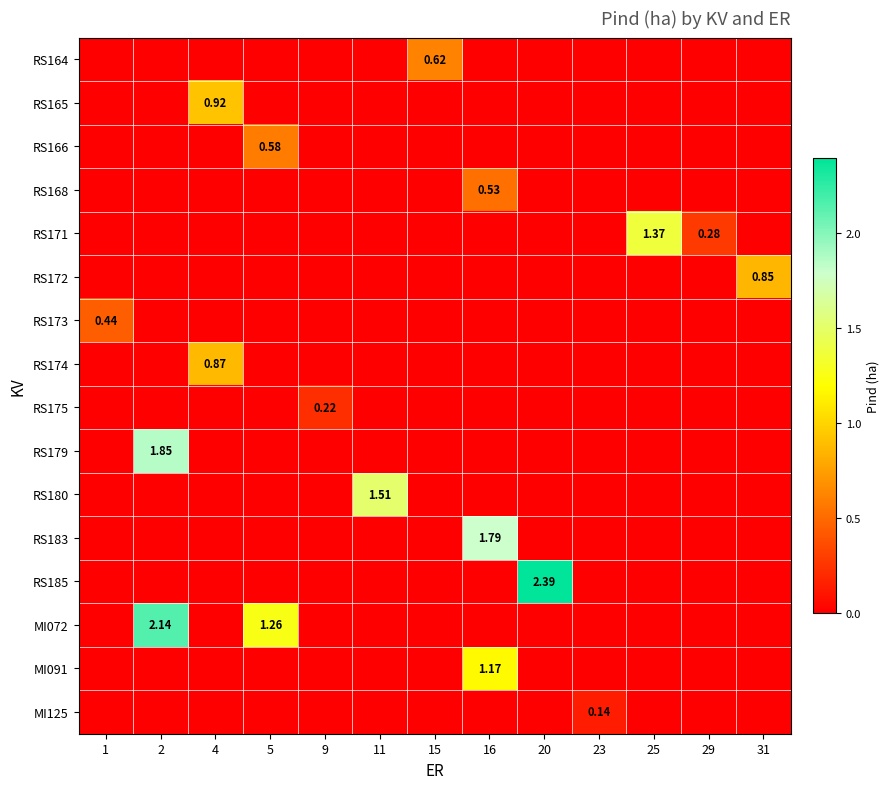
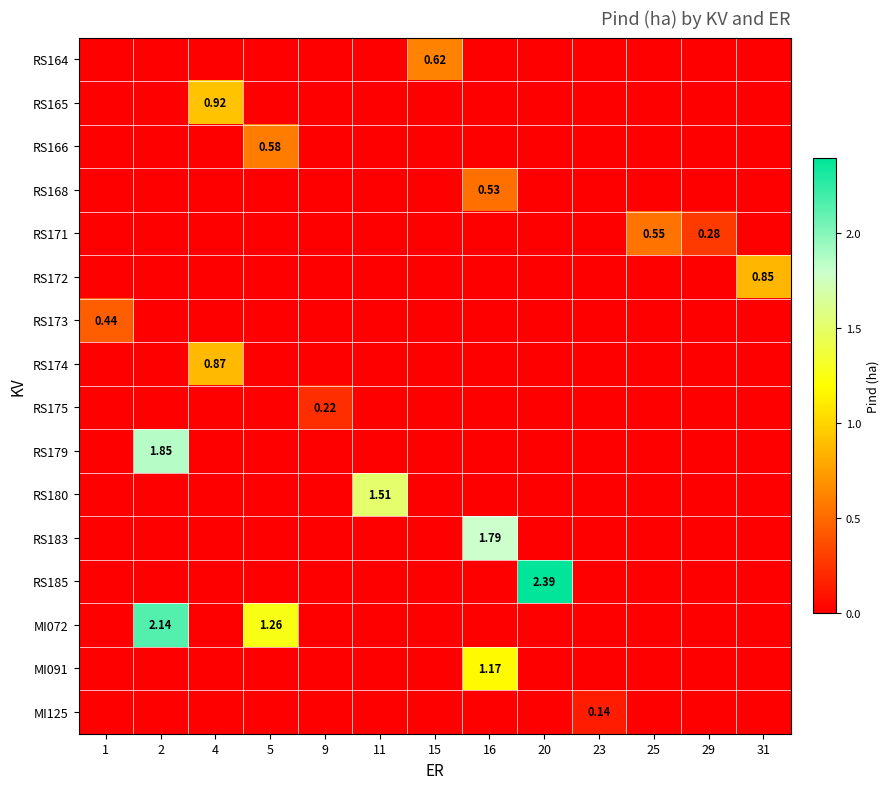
RS171, 25: 1.37 -> 0.55
